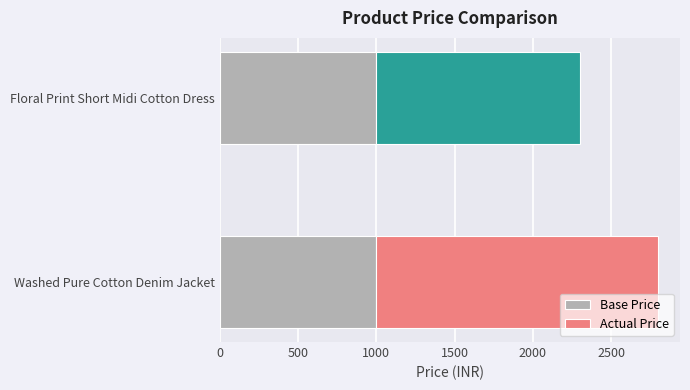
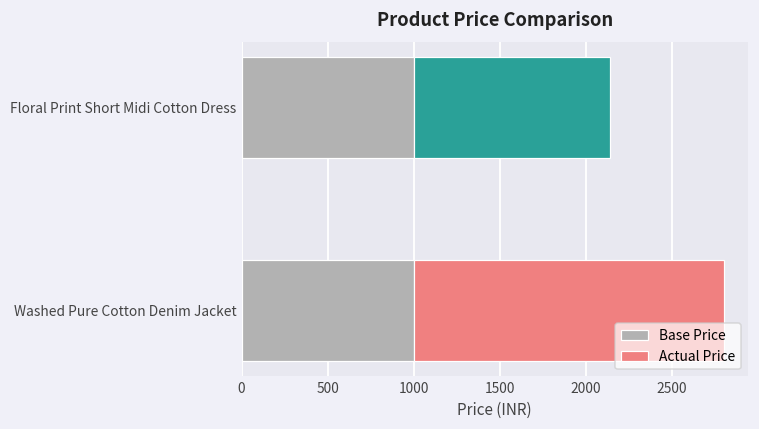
Actual Price, Floral Print Short Midi Cotton Dress: 1300 -> 1140
